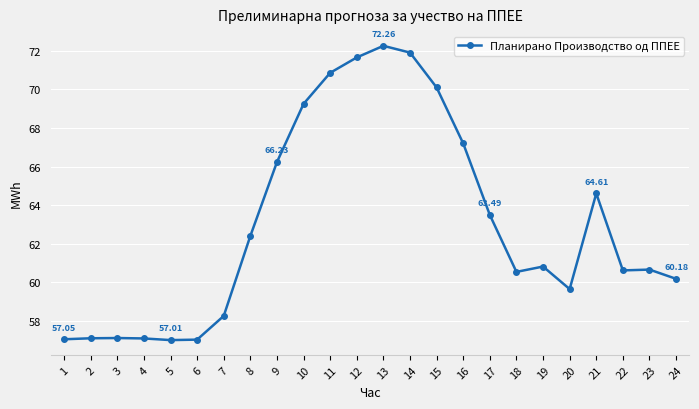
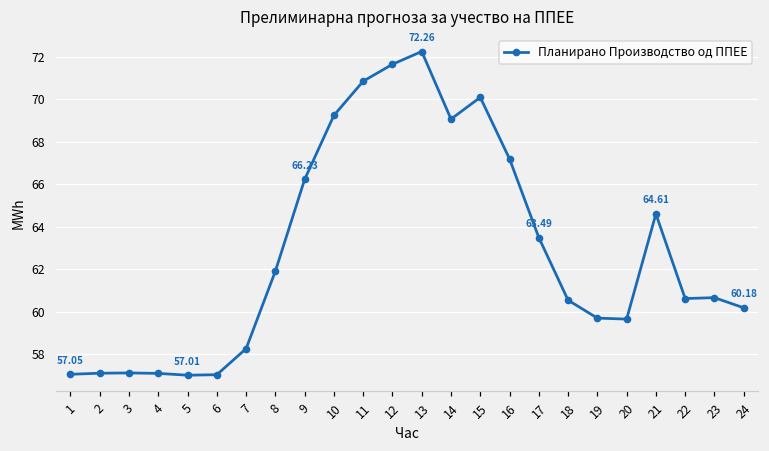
8: 62.4 -> 61.9
14: 71.9 -> 69.1
19: 60.8 -> 59.7
